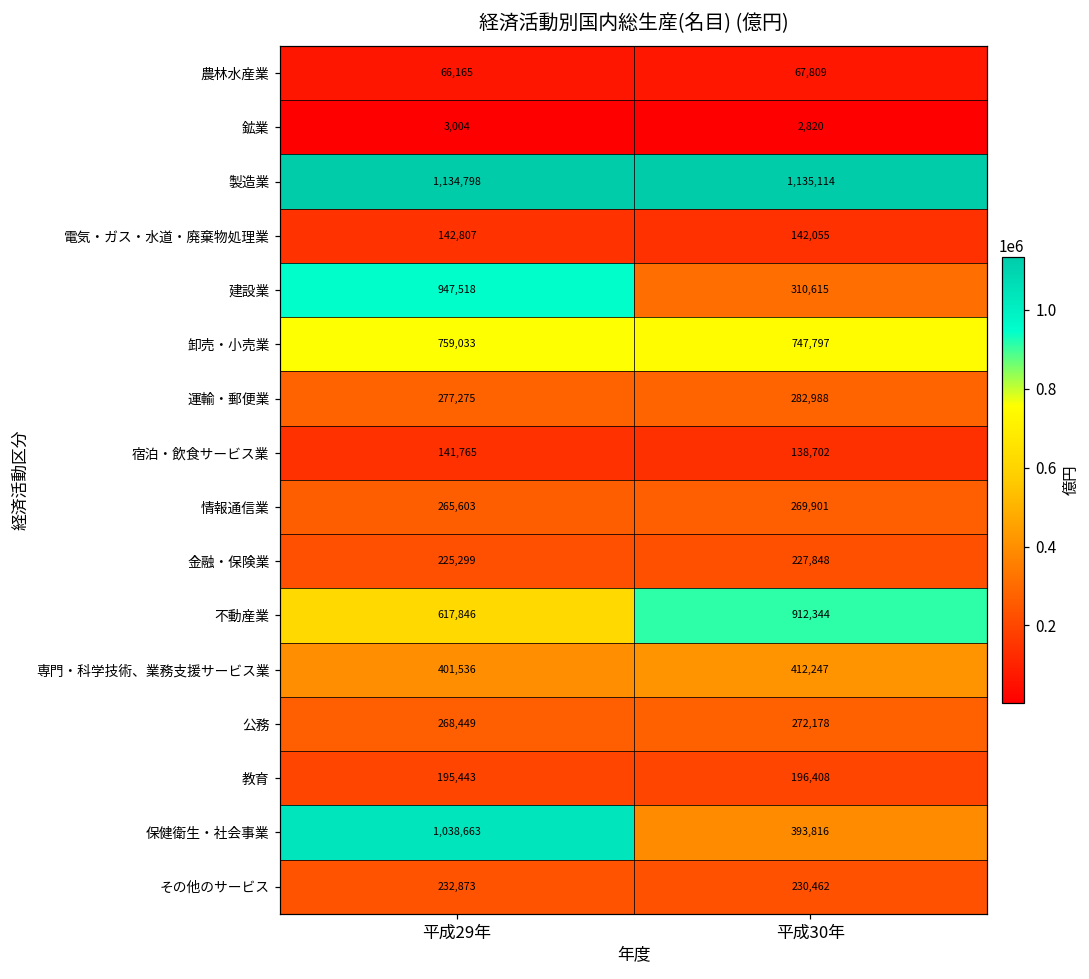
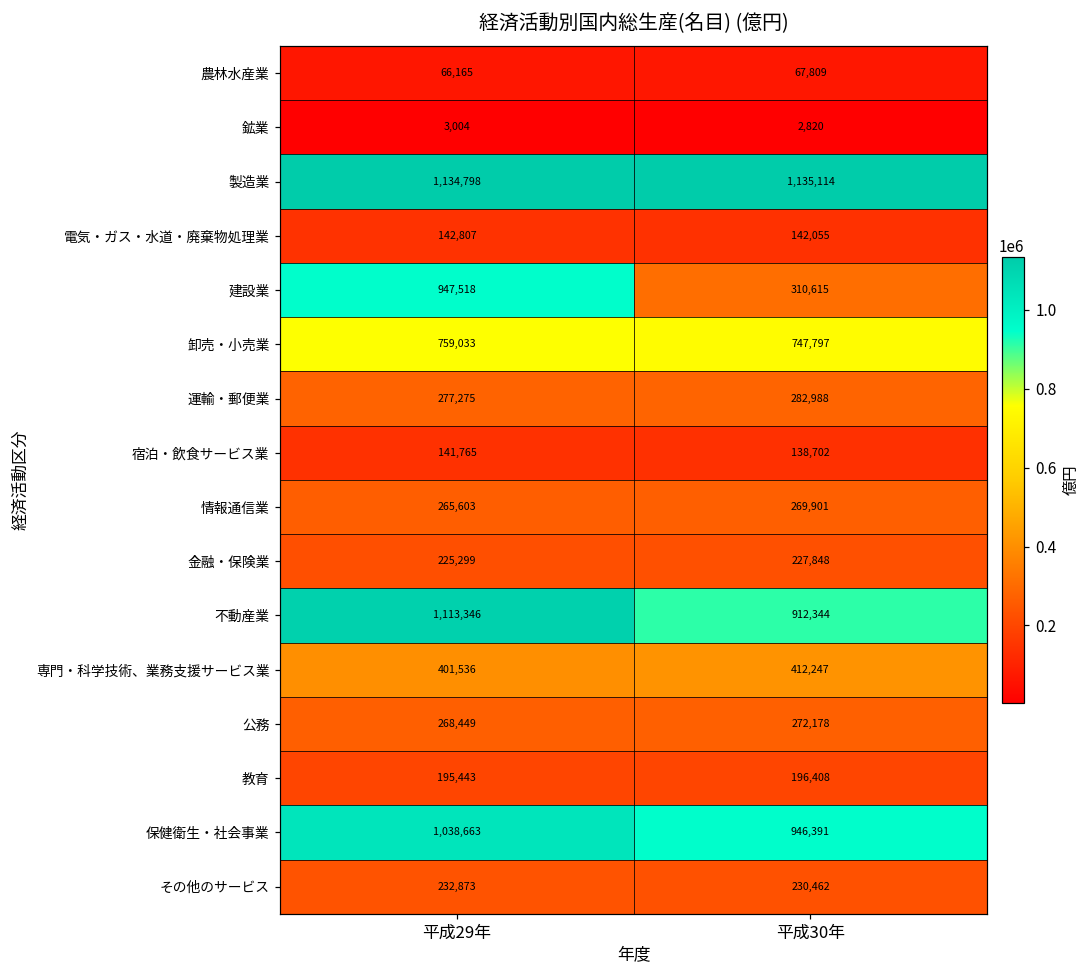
不動産業, 平成29年: 617,846 -> 1,113,346
保健衛生・社会事業, 平成30年: 393,816 -> 946,391
